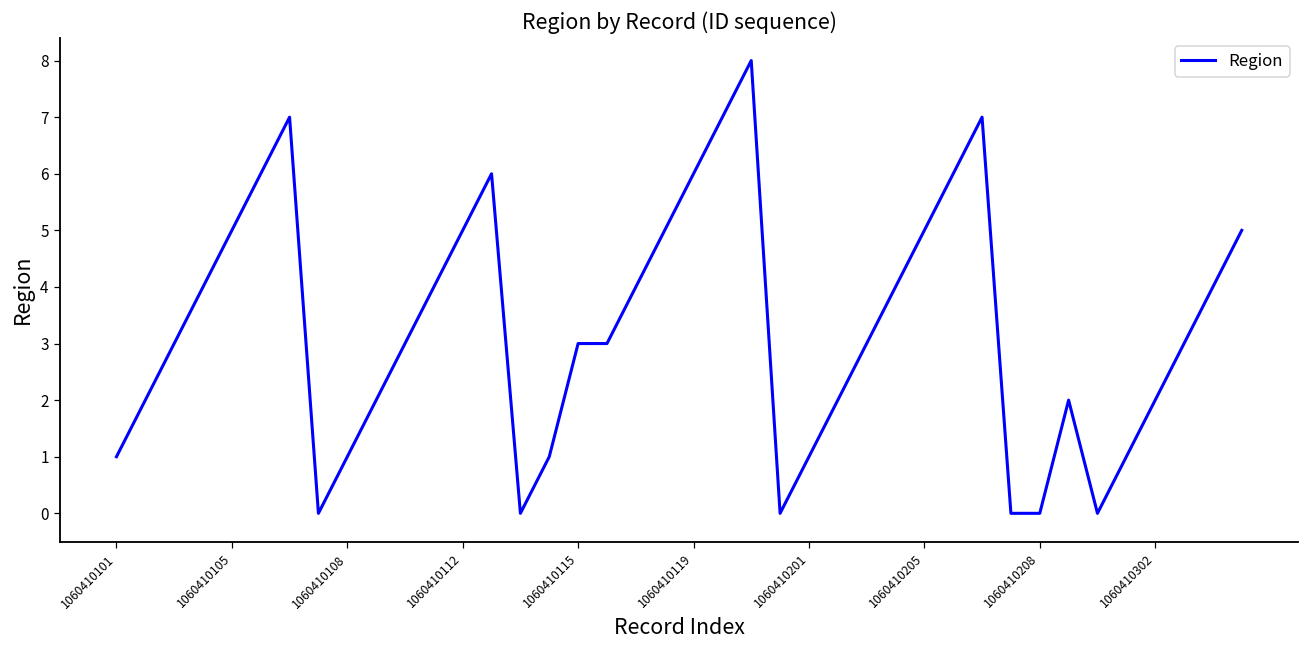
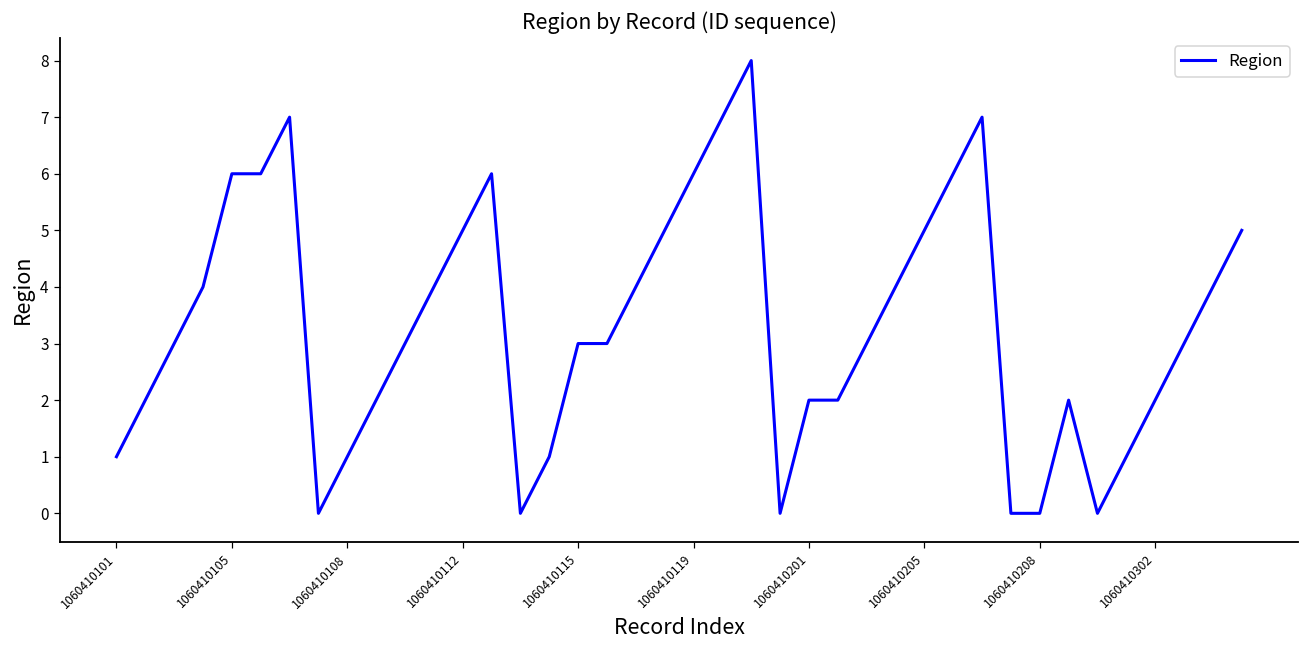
1060410105: 5 -> 6
1060410201: 1 -> 2
